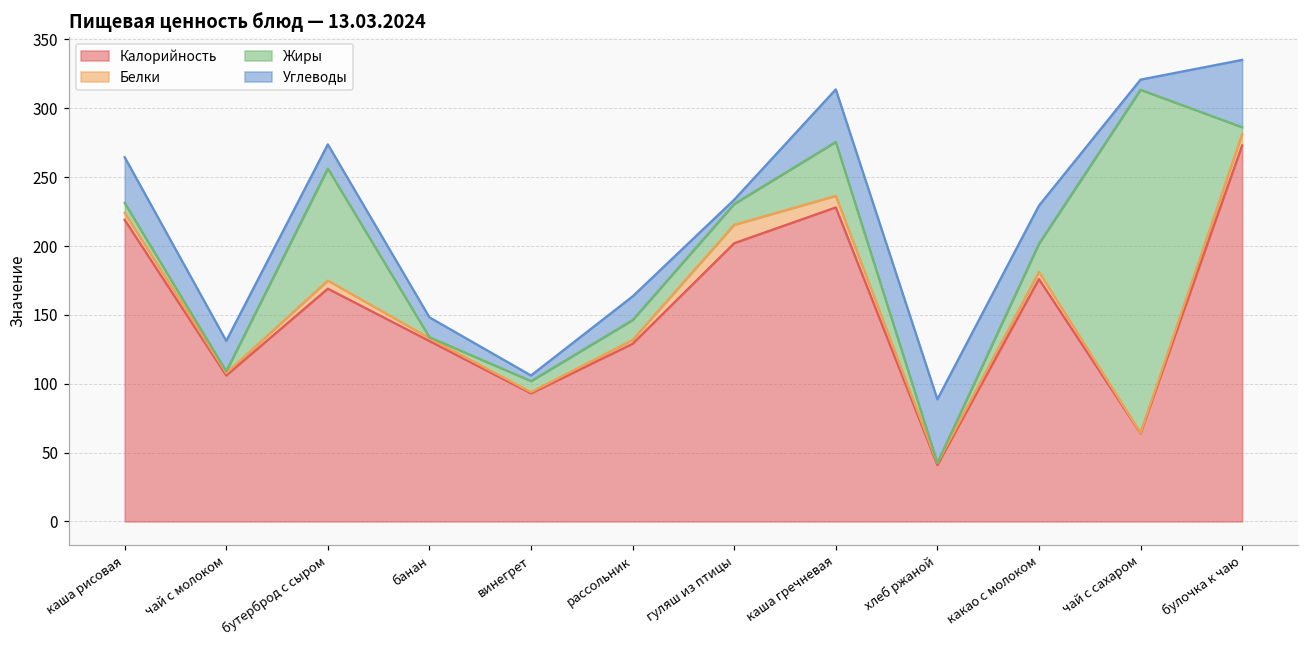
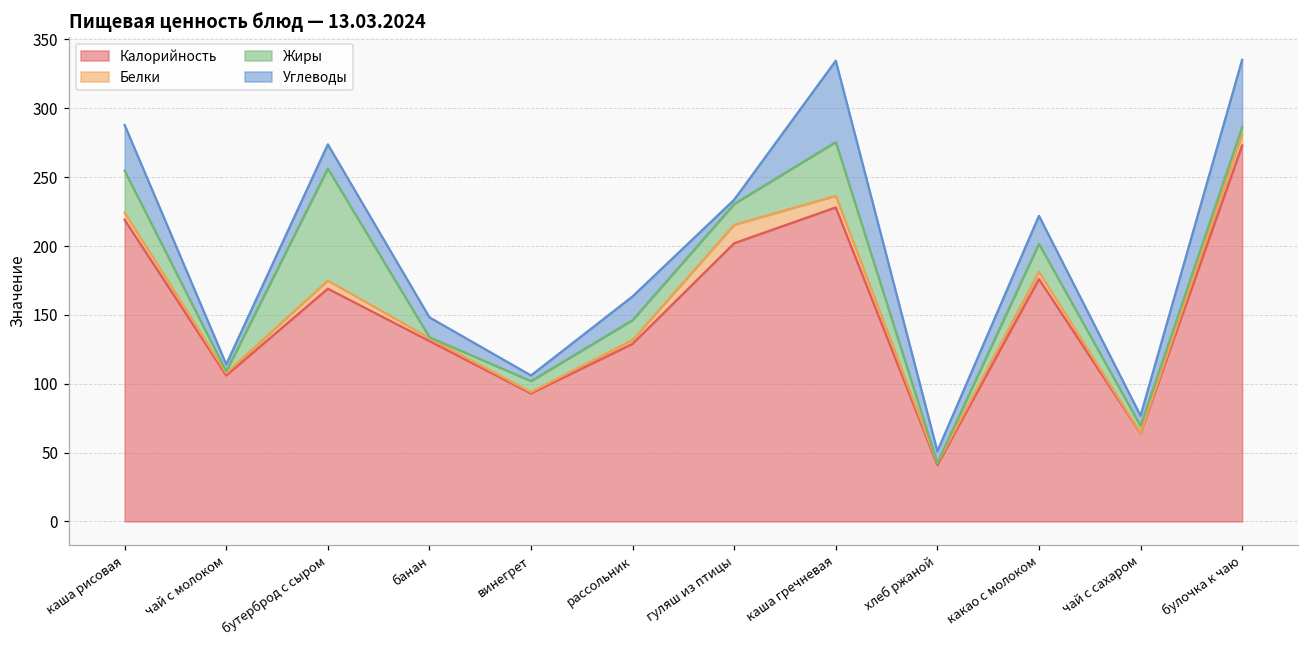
Жиры, каша рисовая: 7 -> 31
Углеводы, чай с молоком: 22 -> 5
Углеводы, каша гречневая: 38 -> 59
Углеводы, хлеб ржаной: 46 -> 9
Углеводы, какао с молоком: 28 -> 20
Жиры, чай с сахаром: 249 -> 5
